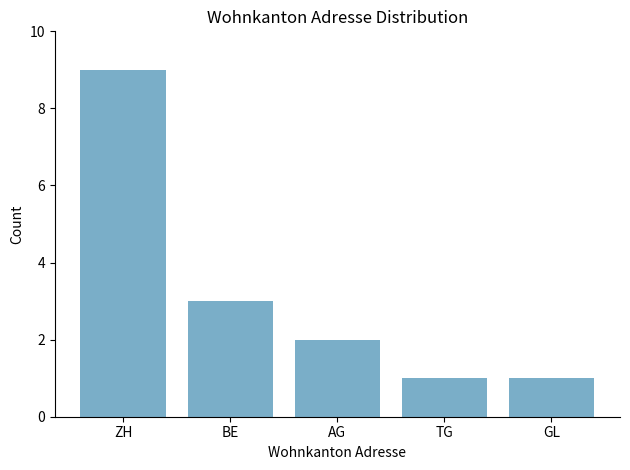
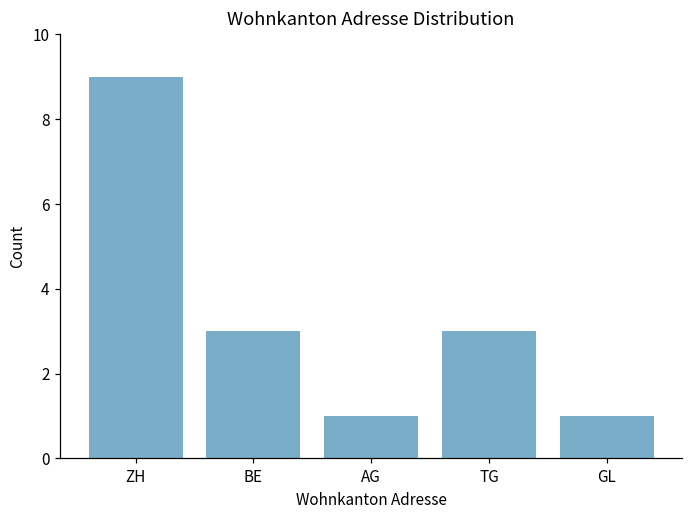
AG: 2 -> 1
TG: 1 -> 3
